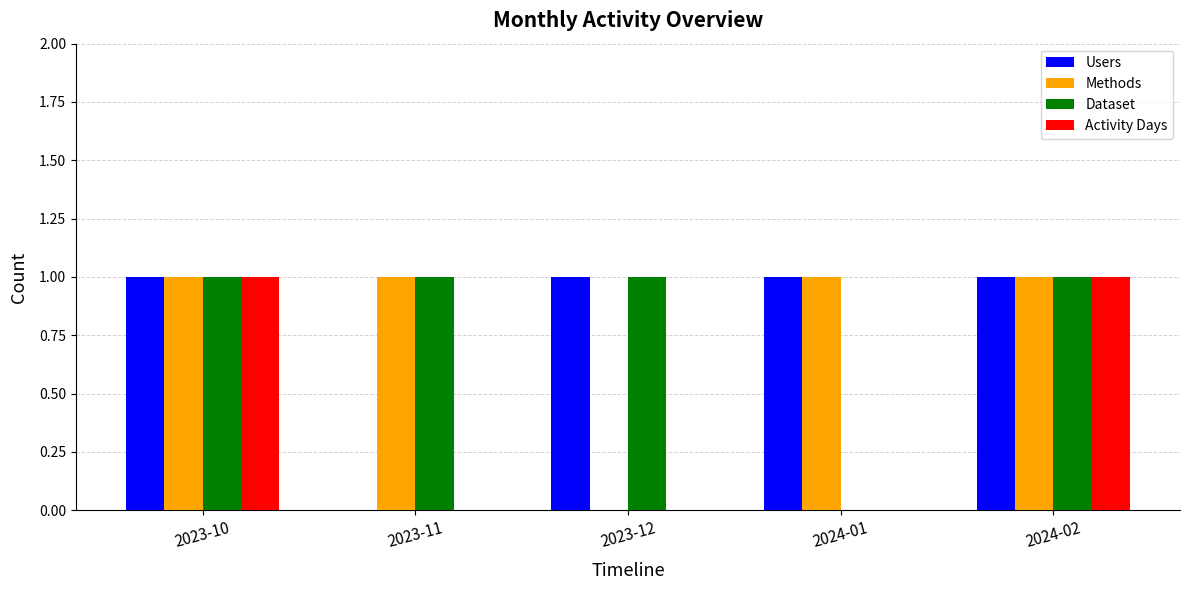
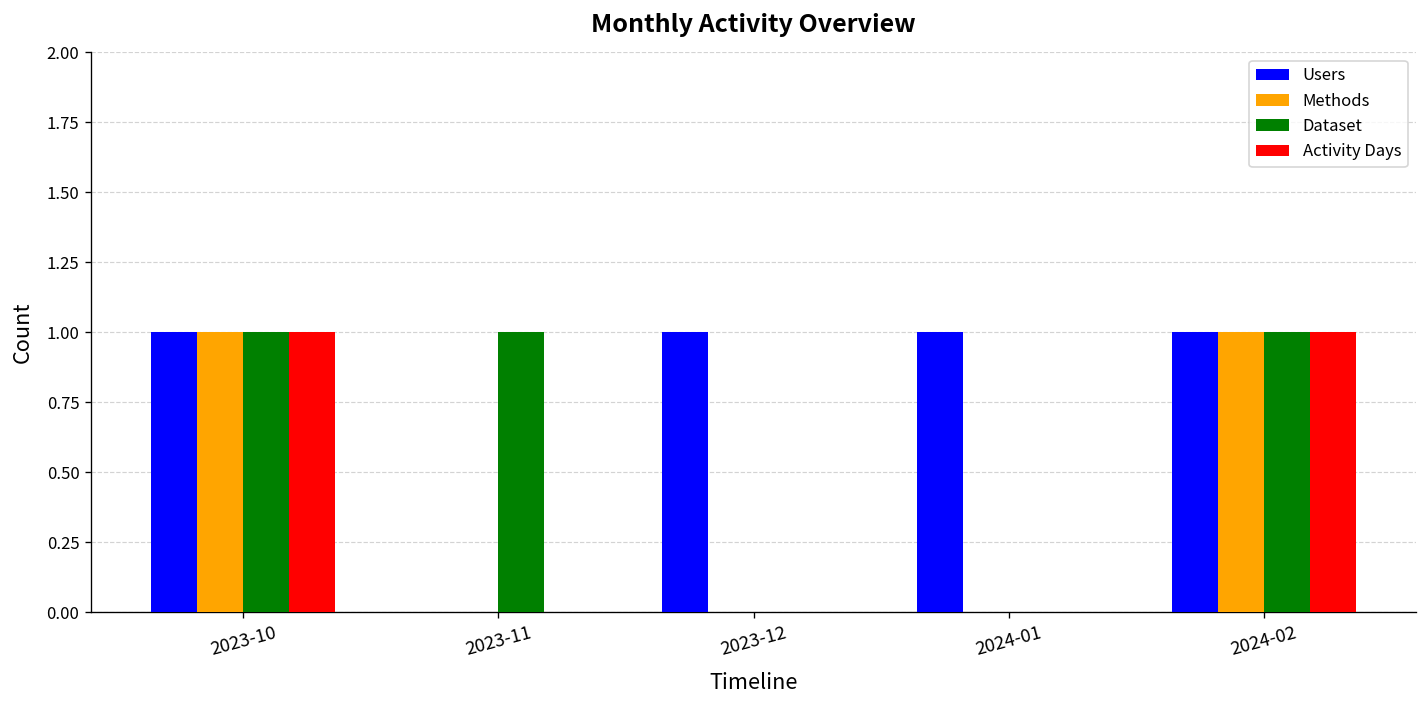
Methods, 2023-11: 1 -> 0
Dataset, 2023-12: 1 -> 0
Methods, 2024-01: 1 -> 0
